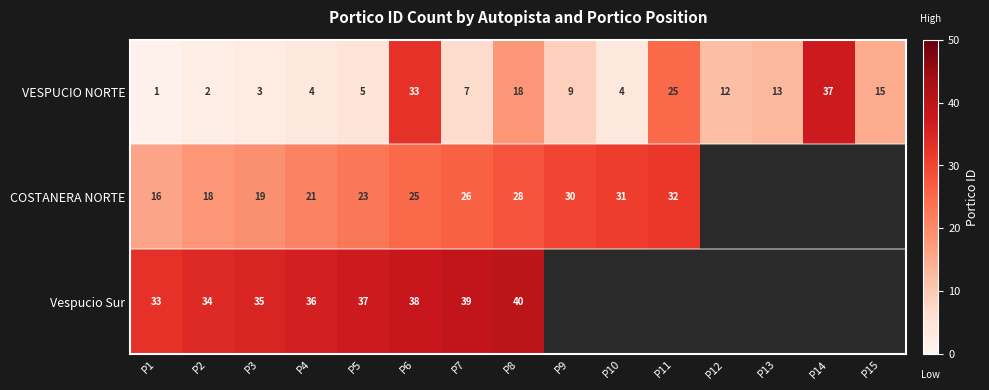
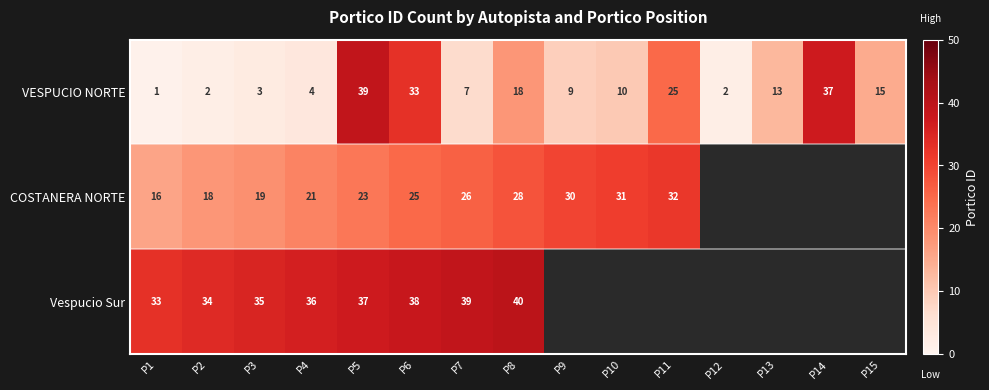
VESPUCIO NORTE, P5: 5 -> 39
VESPUCIO NORTE, P10: 4 -> 10
VESPUCIO NORTE, P12: 12 -> 2
